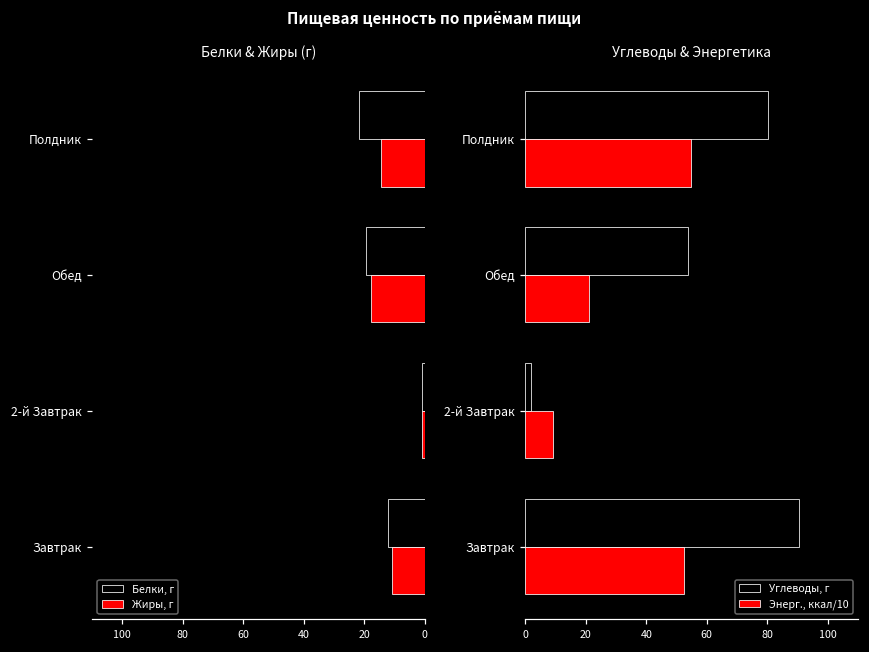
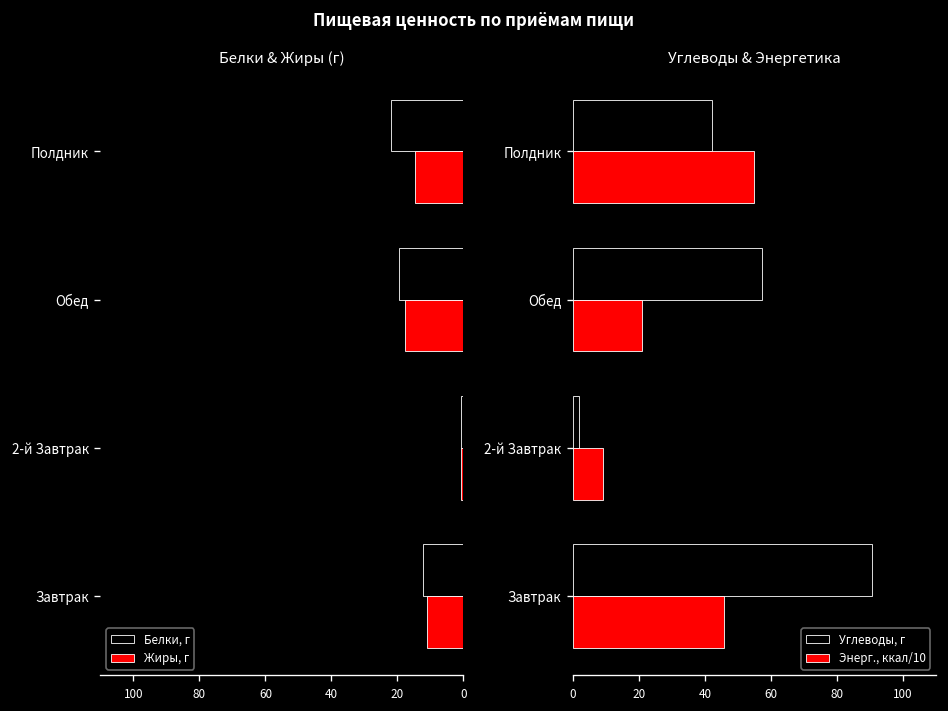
Углеводы & Энергетика, Углеводы, г, Полдник: 80 -> 42
Углеводы & Энергетика, Углеводы, г, Обед: 54 -> 57
Углеводы & Энергетика, Энерг., ккал/10, Завтрак: 53 -> 46
